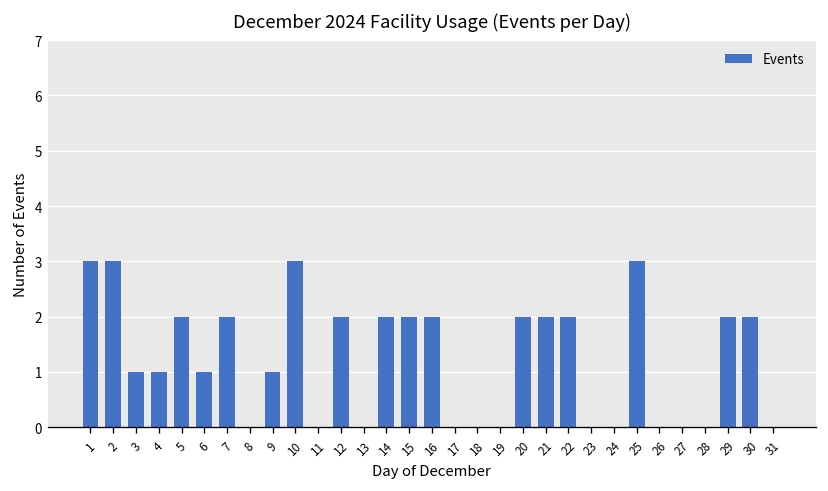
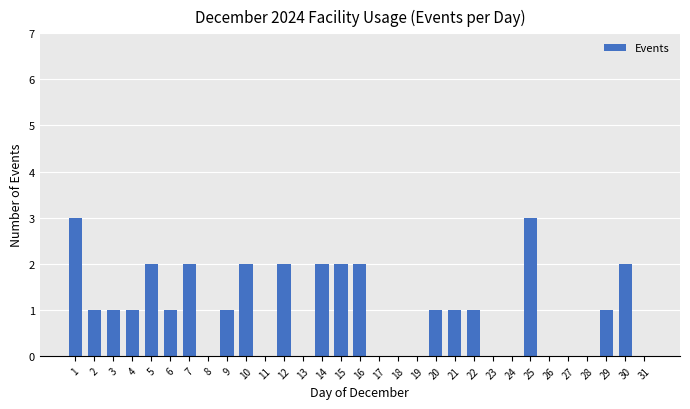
2: 3 -> 1
10: 3 -> 2
20: 2 -> 1
21: 2 -> 1
22: 2 -> 1
29: 2 -> 1
